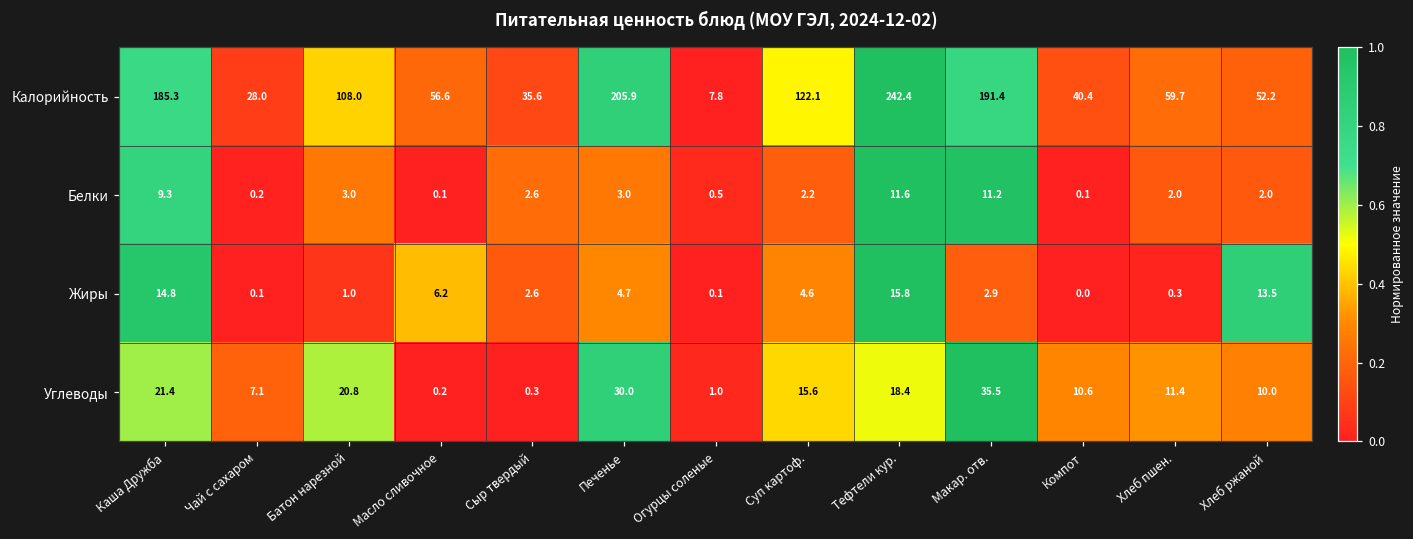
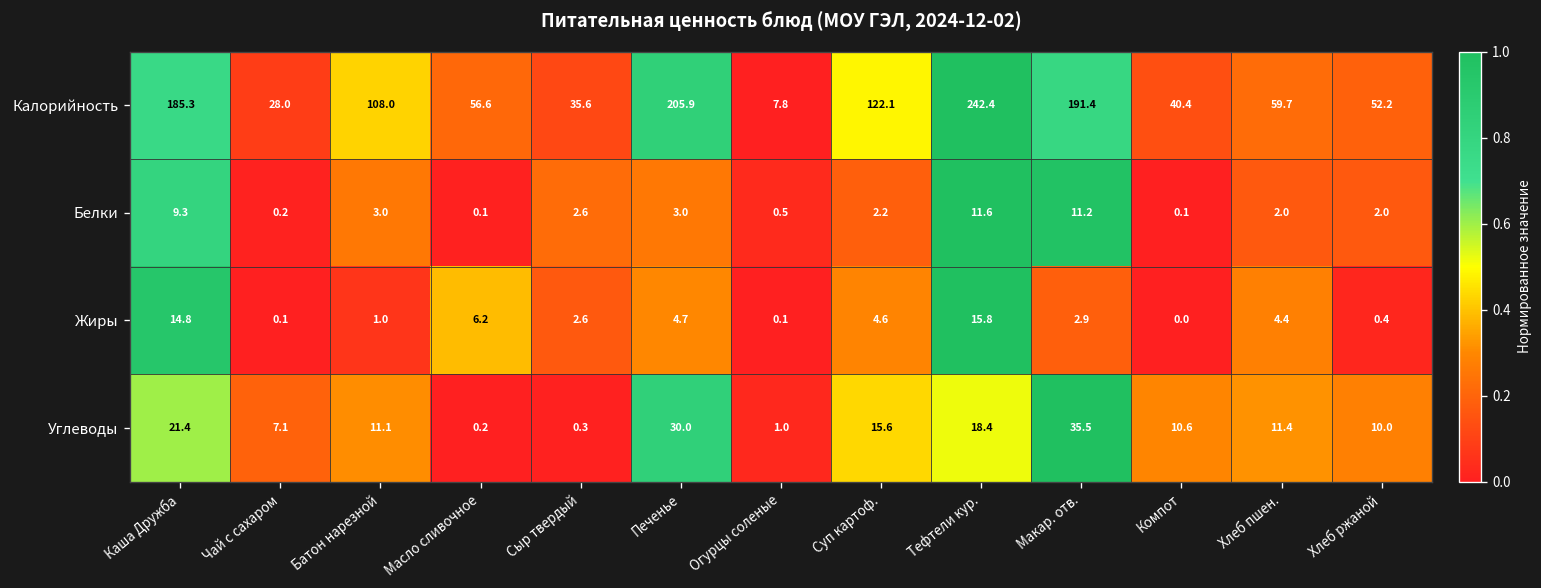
Жиры, Хлеб пшен.: 0.3 -> 4.4
Жиры, Хлеб ржаной: 13.5 -> 0.4
Углеводы, Батон нарезной: 20.8 -> 11.1
